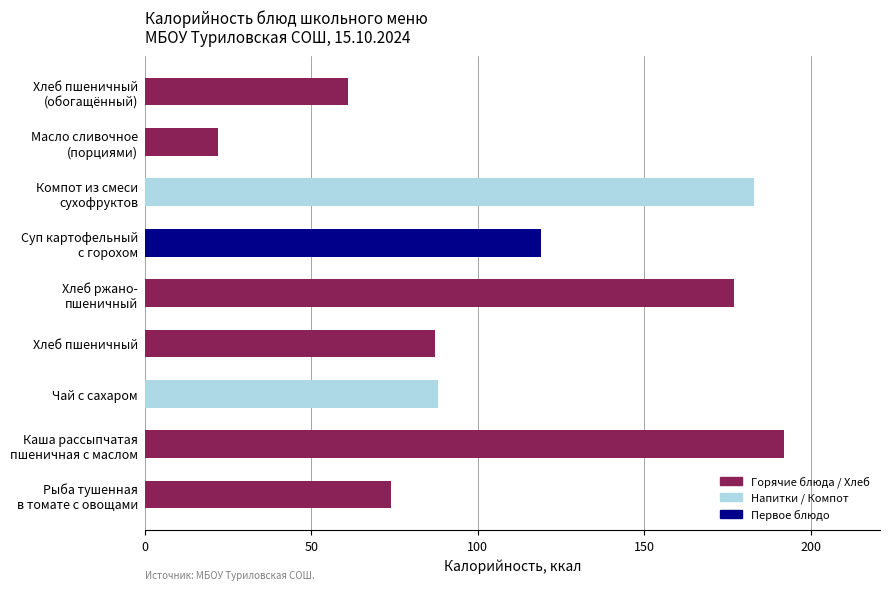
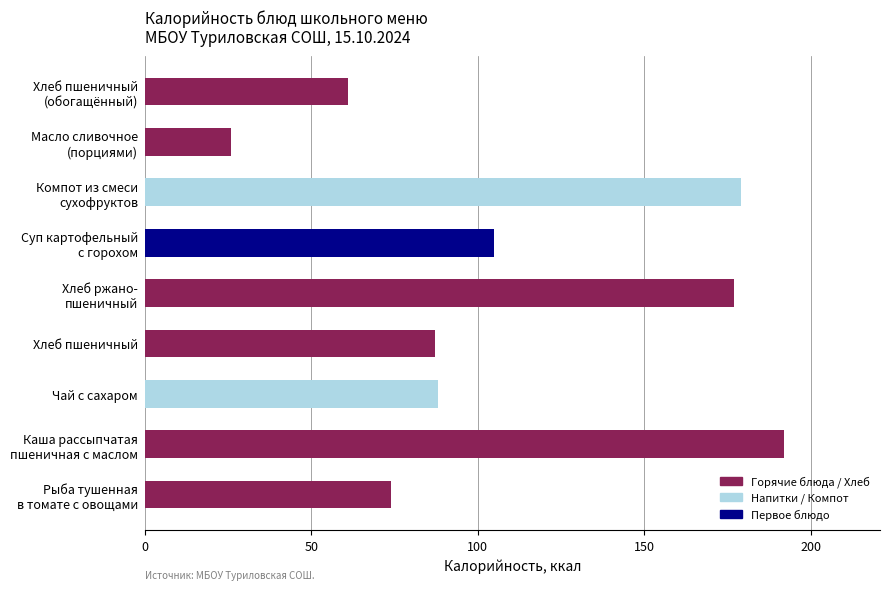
Масло сливочное (порциями): 22 -> 26
Компот из смеси сухофруктов: 183 -> 179
Суп картофельный с горохом: 119 -> 105
